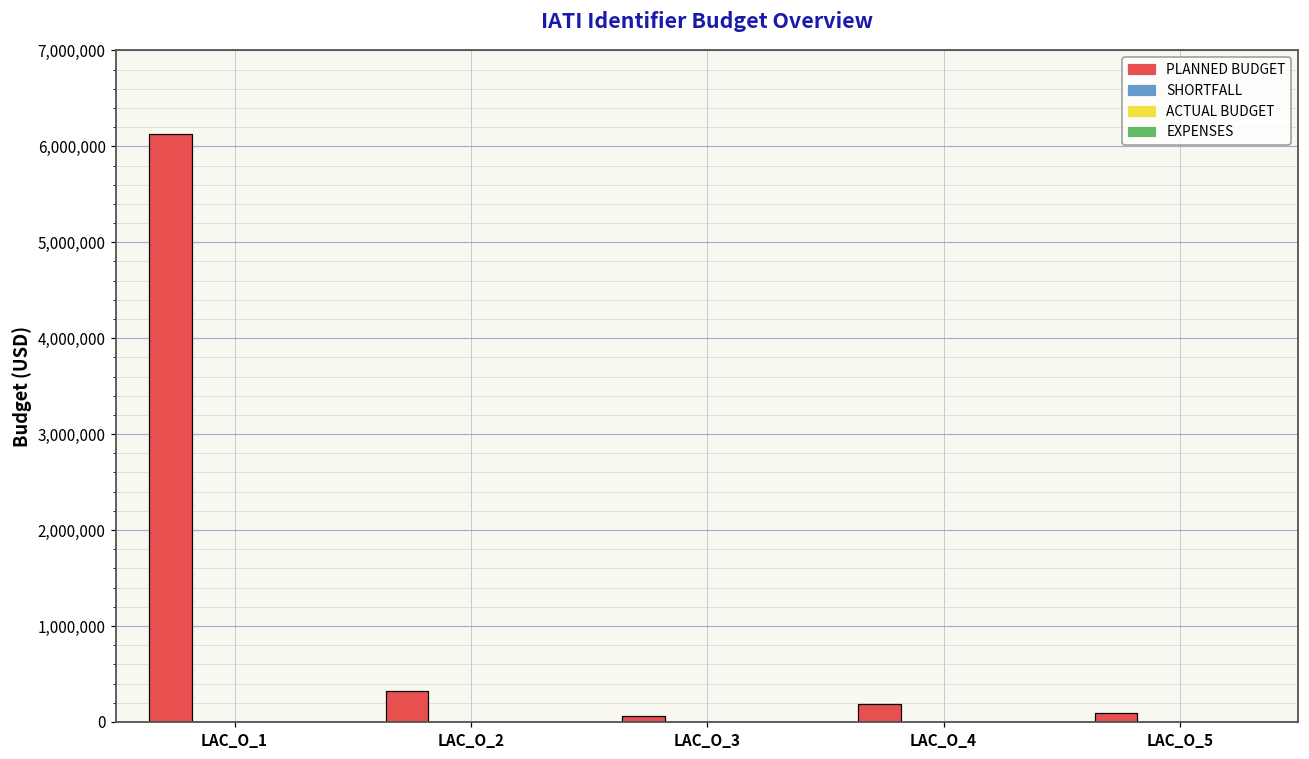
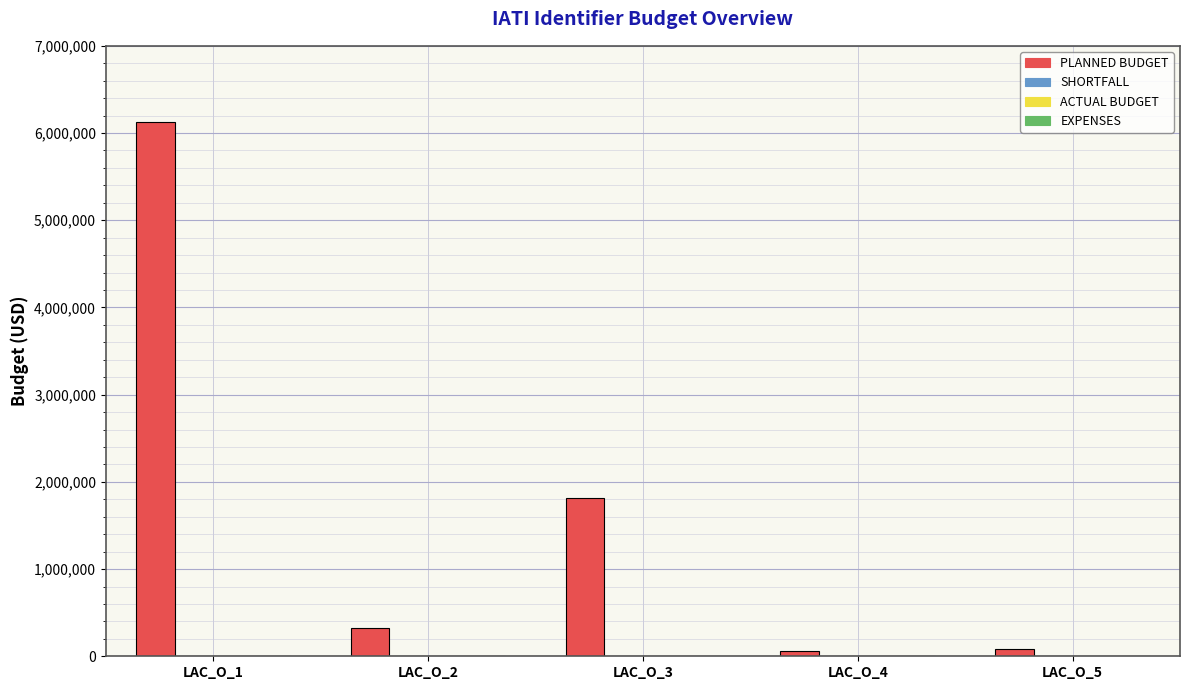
PLANNED BUDGET, LAC_O_3: 100,000 -> 1,800,000
PLANNED BUDGET, LAC_O_4: 200,000 -> 100,000
